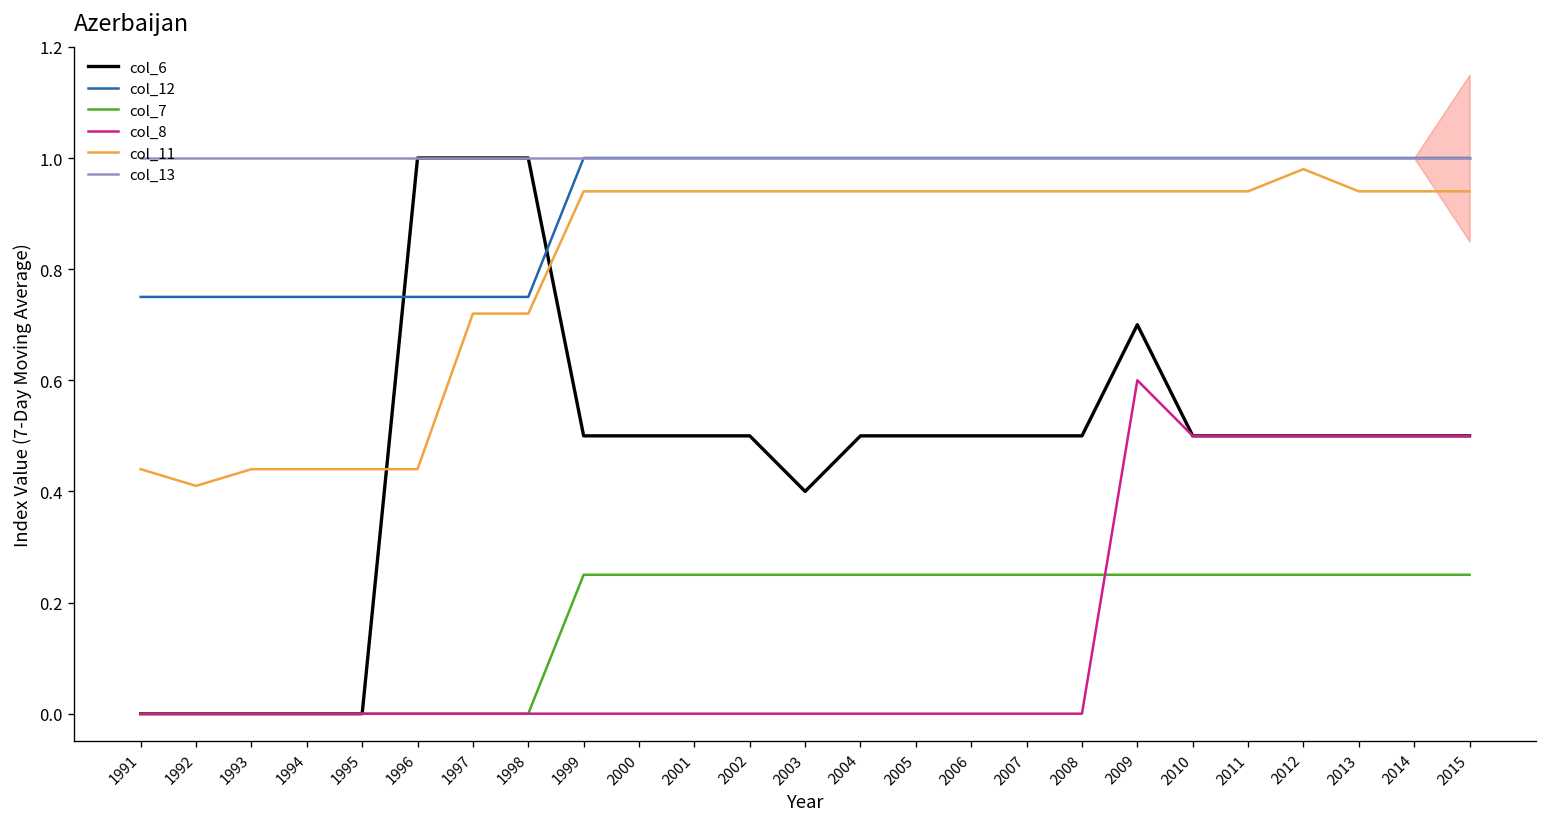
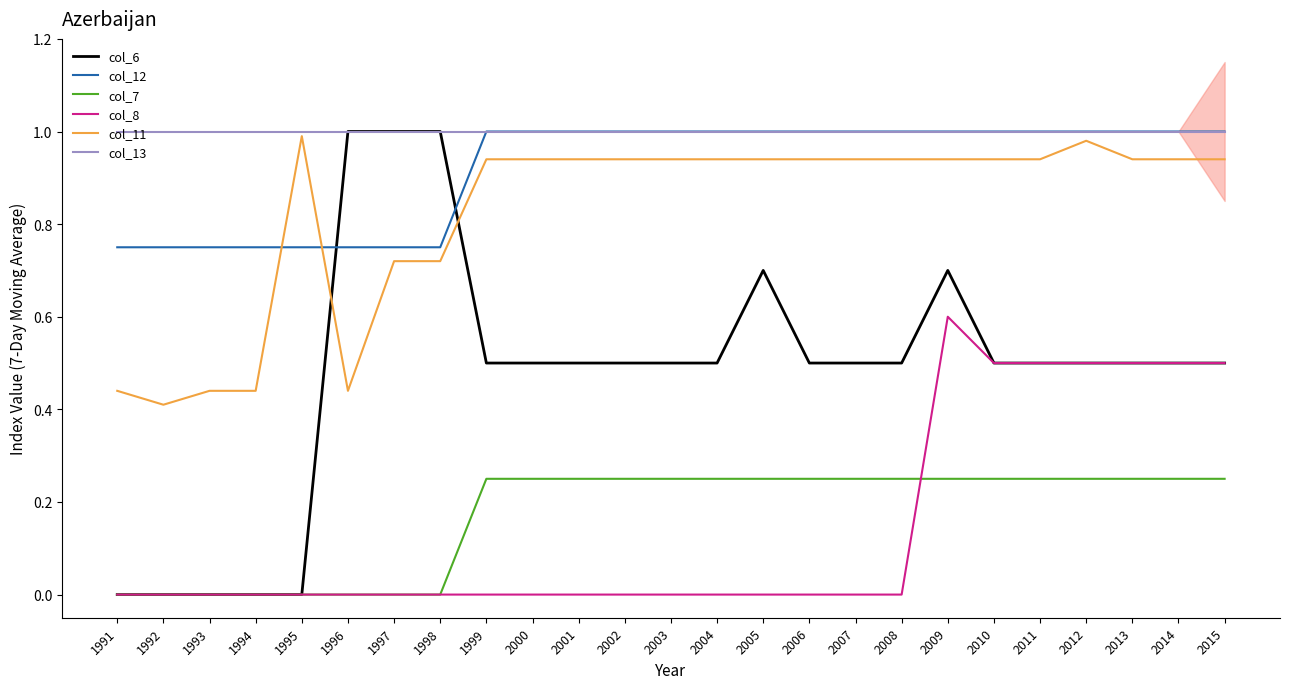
col_11, 1995: 0.44 -> 0.99
col_6, 2003: 0.4 -> 0.5
col_6, 2005: 0.5 -> 0.7
